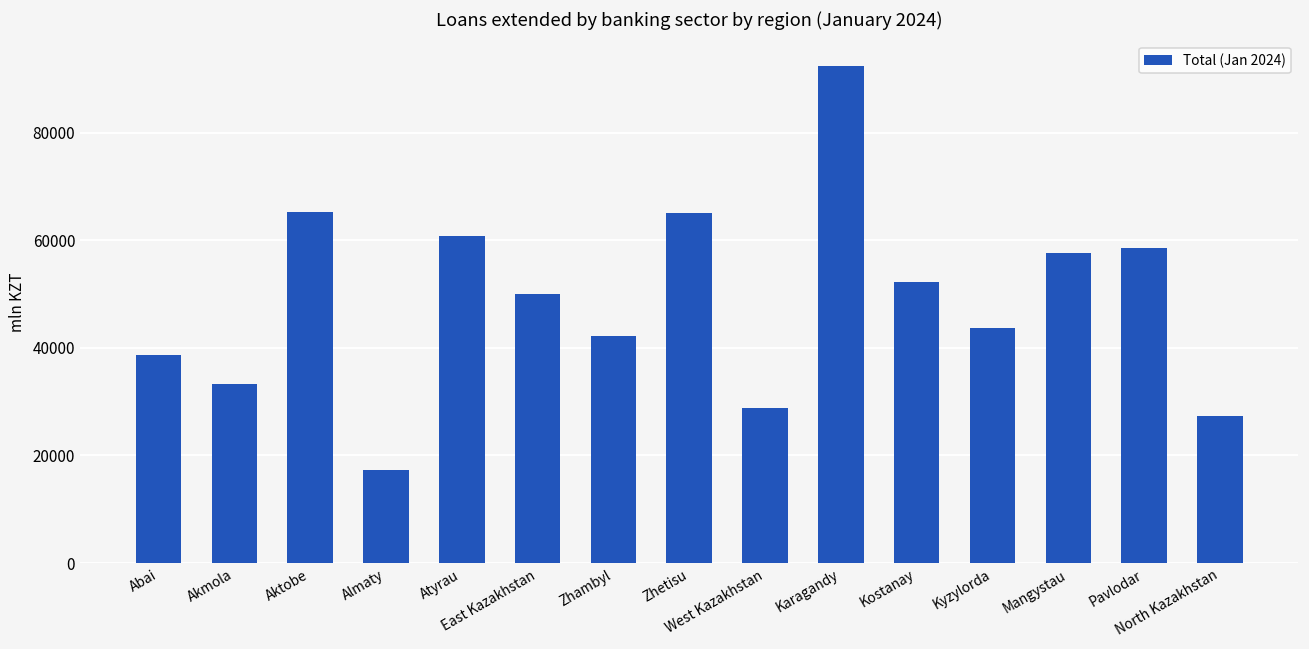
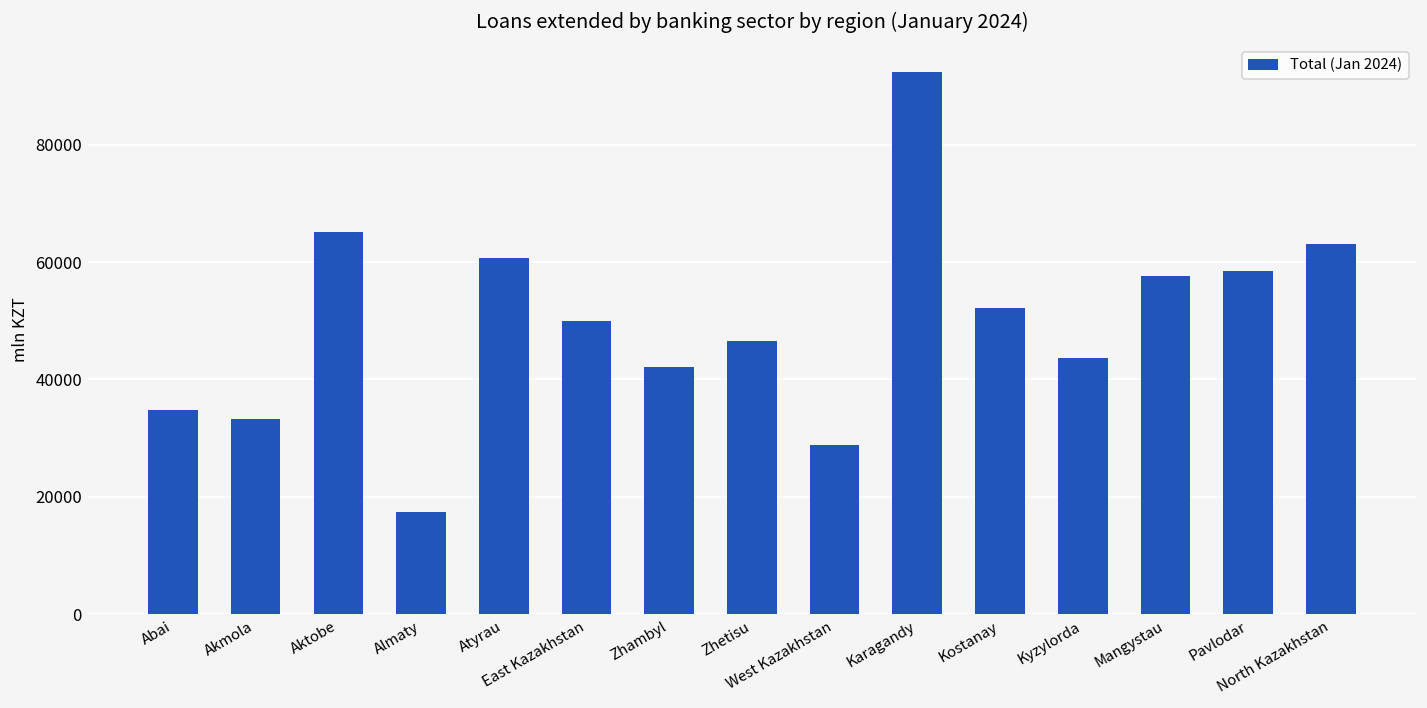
Abai: 39000 -> 35000
Zhetisu: 65000 -> 47000
North Kazakhstan: 27000 -> 63000
